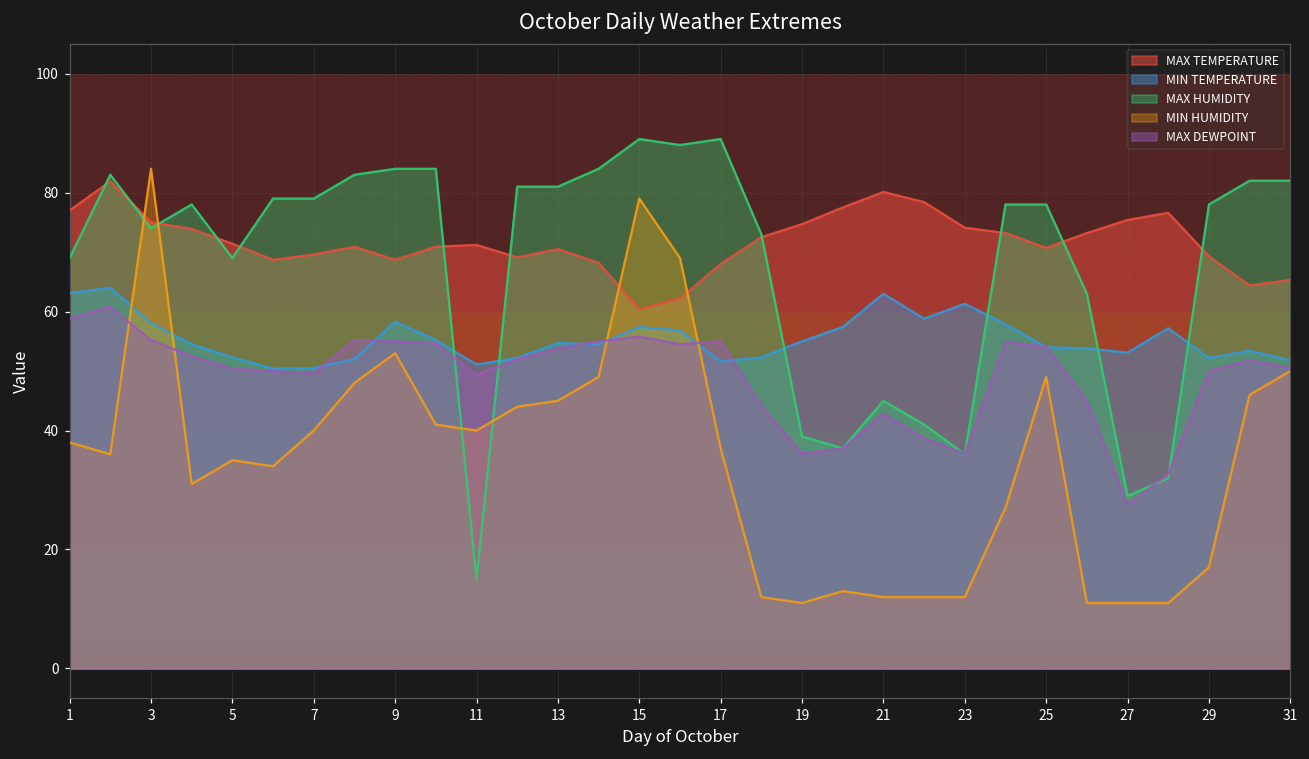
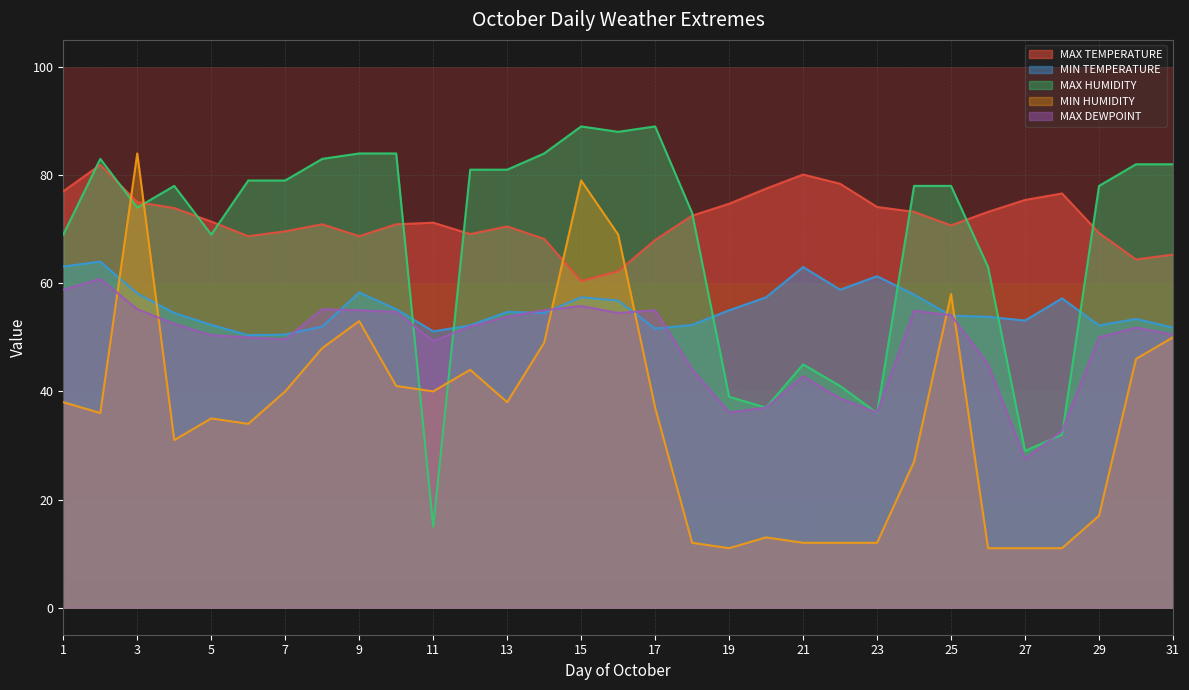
MIN HUMIDITY, 13: 45 -> 38
MIN HUMIDITY, 25: 49 -> 58
